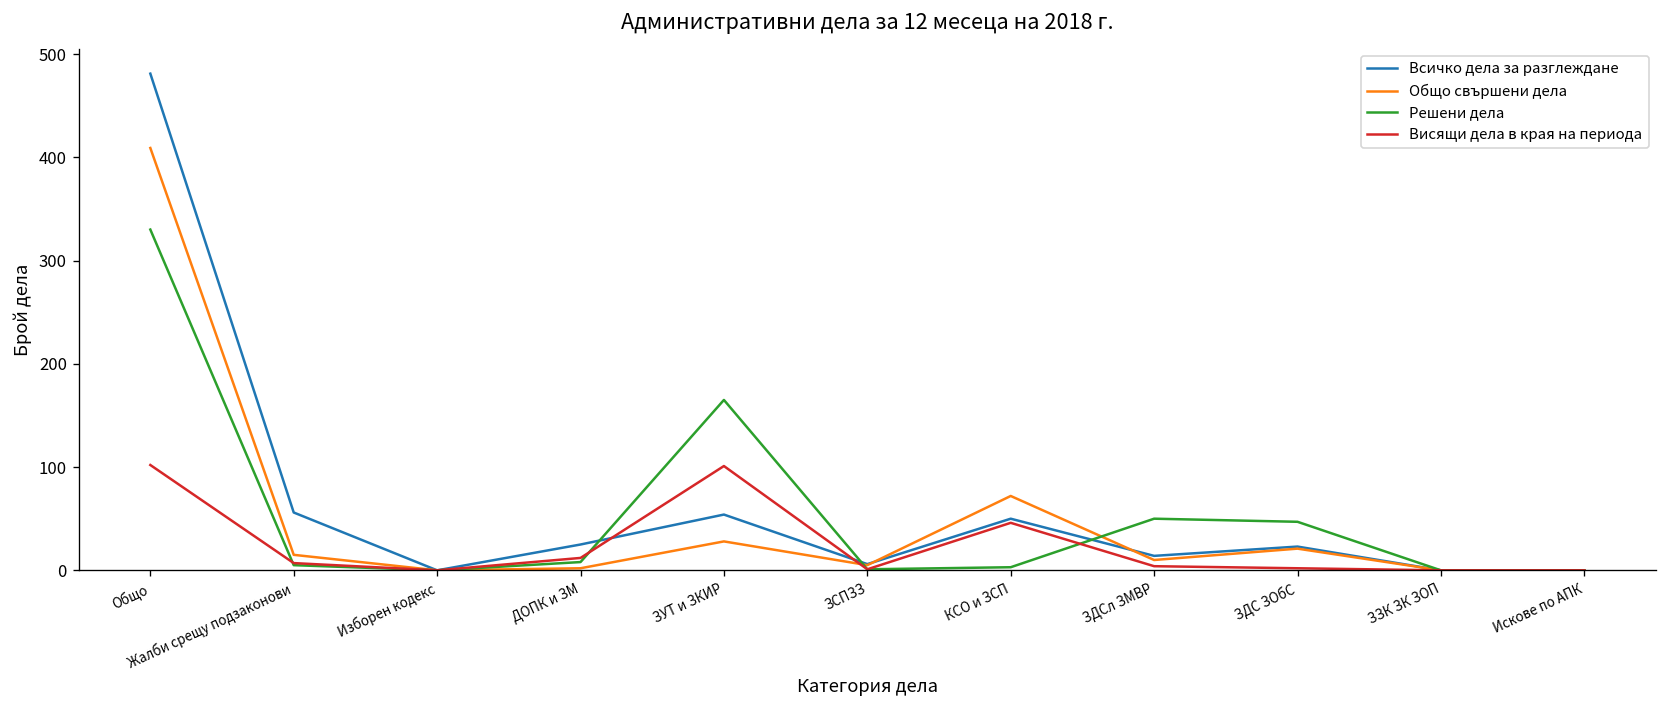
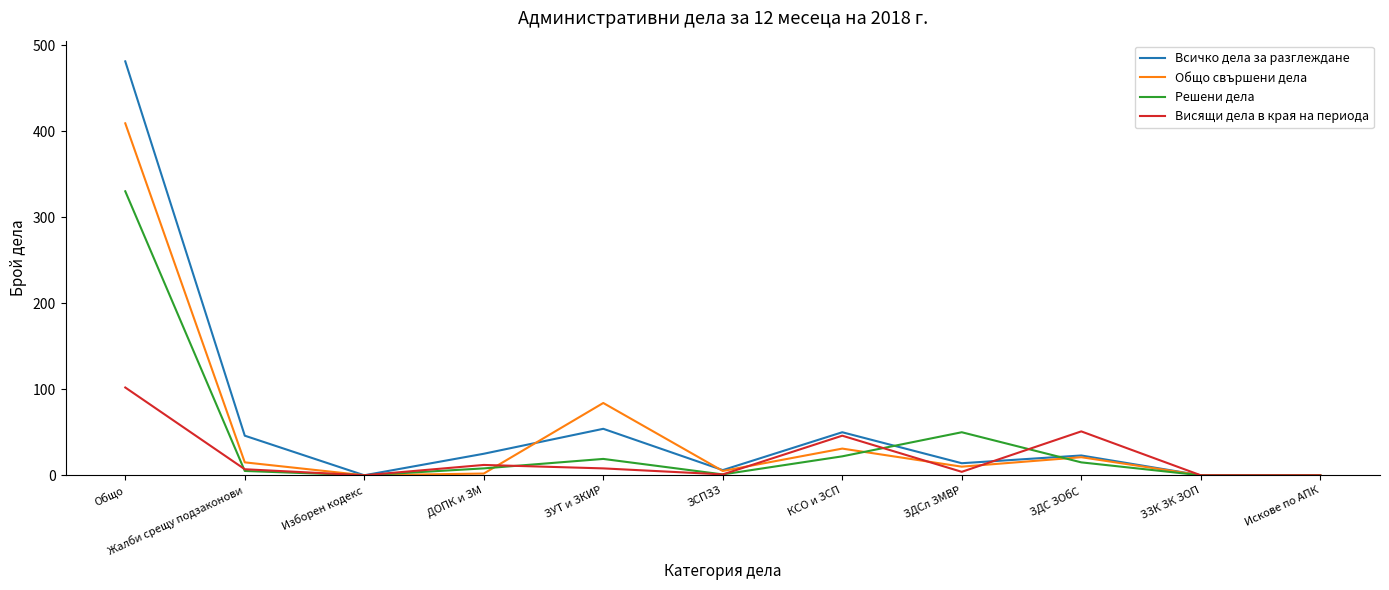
Всичко дела за разглеждане, Жалби срещу подзаконови: 60 -> 50
Общо свършени дела, ЗУТ и ЗКИР: 30 -> 80
Решени дела, ЗУТ и ЗКИР: 170 -> 20
Висящи дела в края на периода, ЗУТ и ЗКИР: 100 -> 10
Общо свършени дела, КСО и ЗСП: 70 -> 30
Решени дела, КСО и ЗСП: 0 -> 20
Решени дела, ЗДС ЗОбС: 50 -> 20
Висящи дела в края на периода, ЗДС ЗОбС: 0 -> 50
